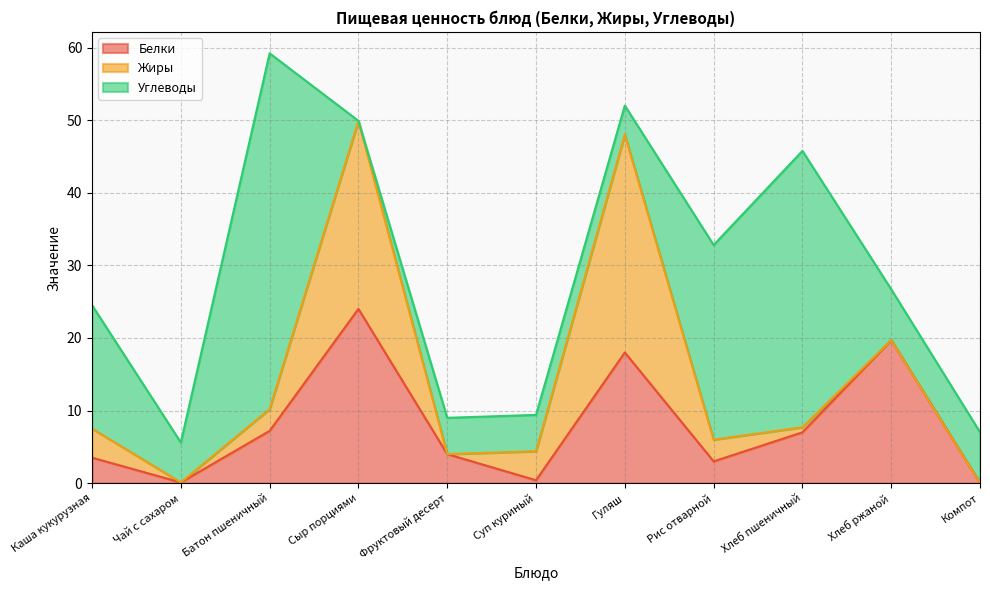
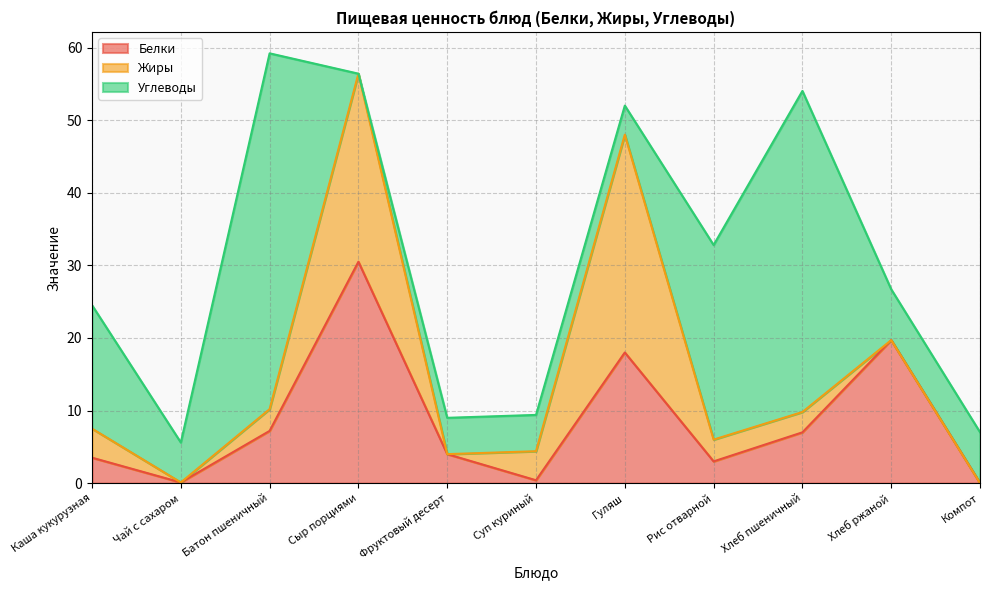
Белки, Сыр порциями: 24 -> 31
Жиры, Хлеб пшеничный: 1 -> 3
Углеводы, Хлеб пшеничный: 38 -> 44
